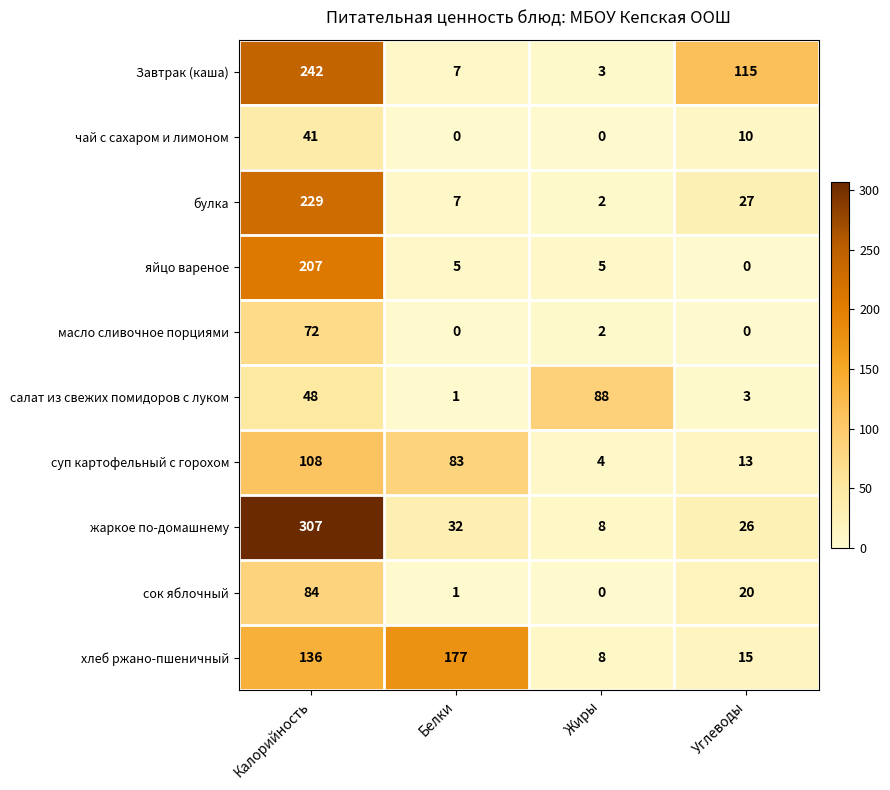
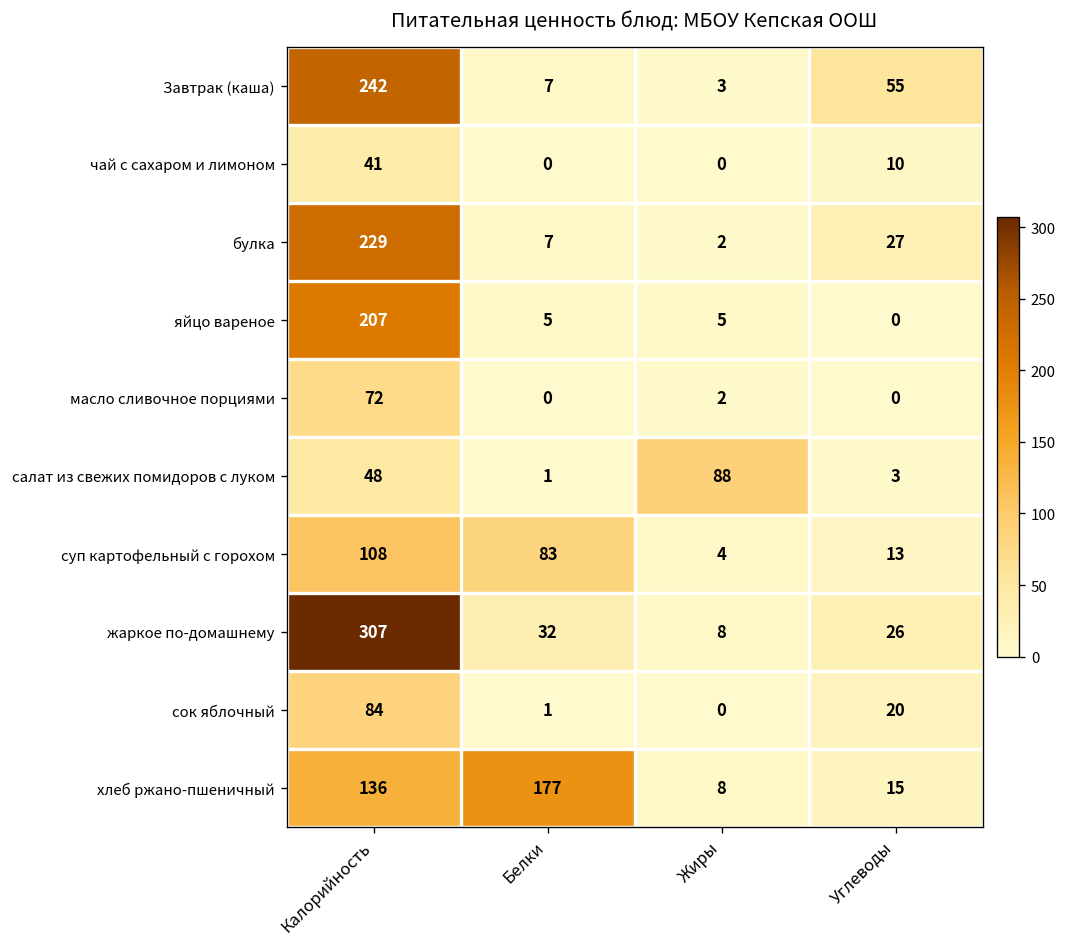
Завтрак (каша), Углеводы: 115 -> 55
